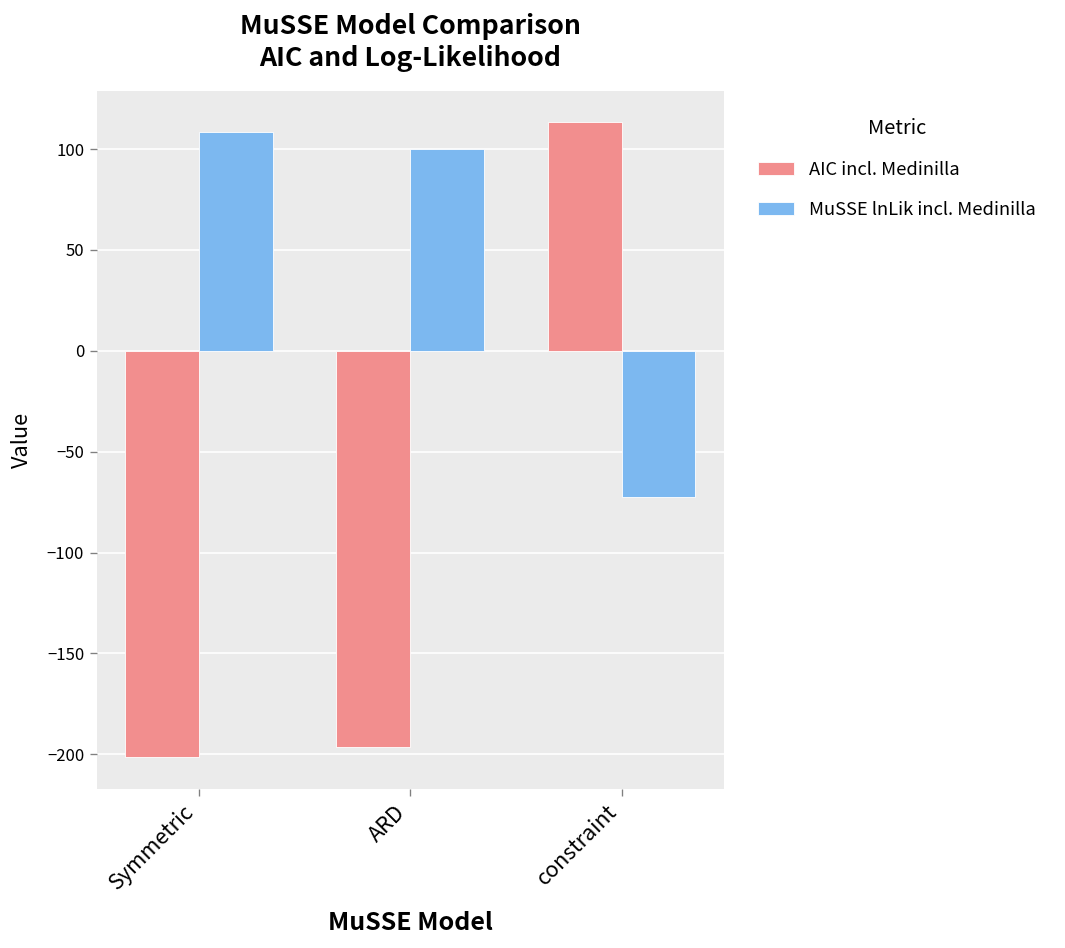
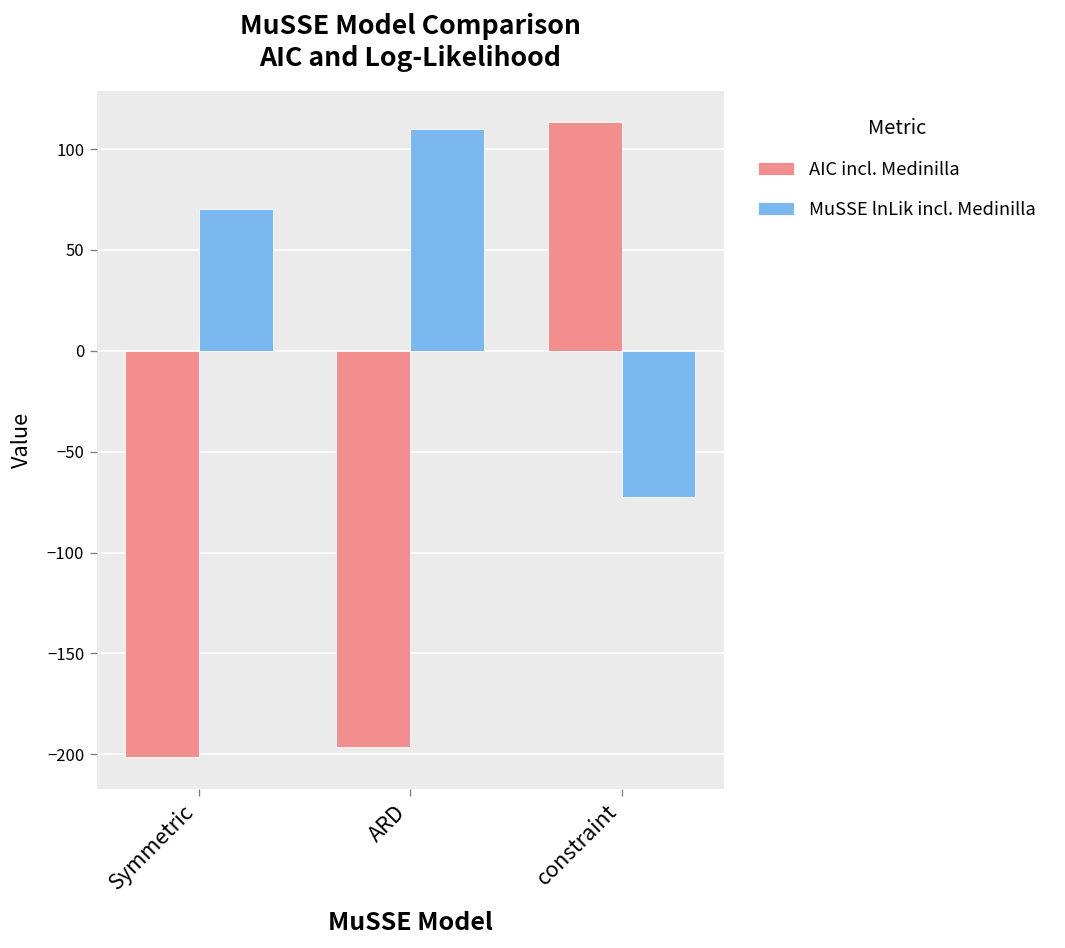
MuSSE lnLik incl. Medinilla, Symmetric: 109 -> 71
MuSSE lnLik incl. Medinilla, ARD: 100 -> 110
